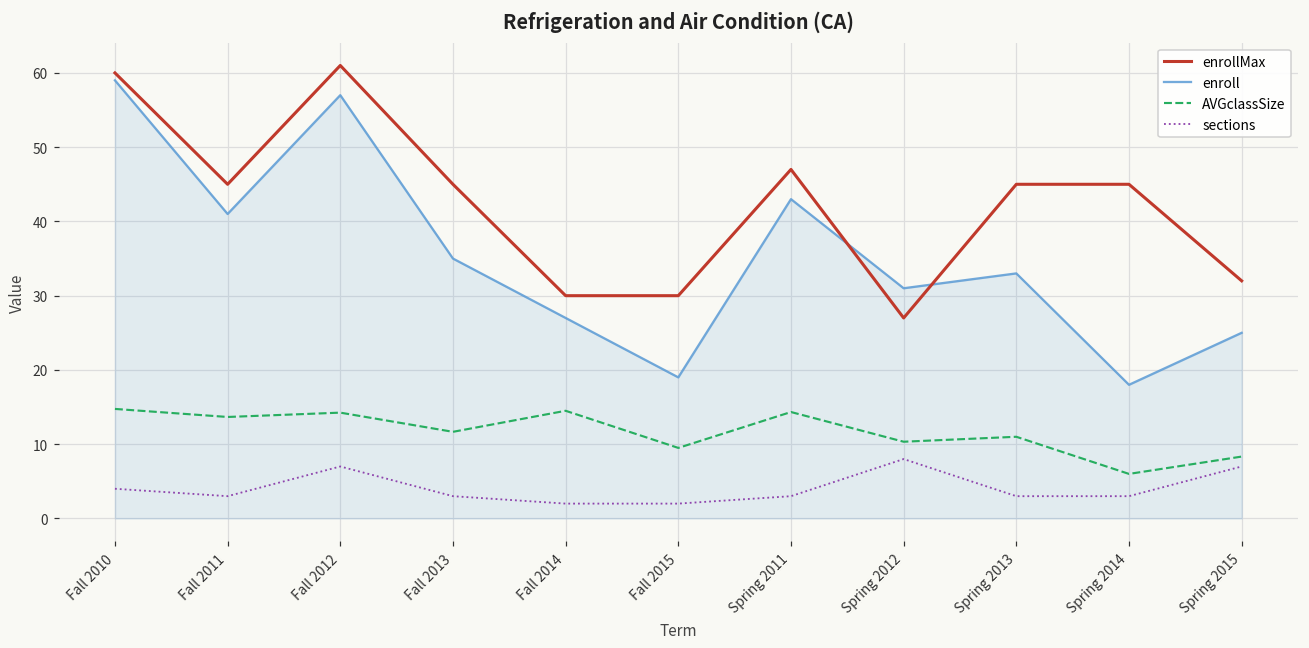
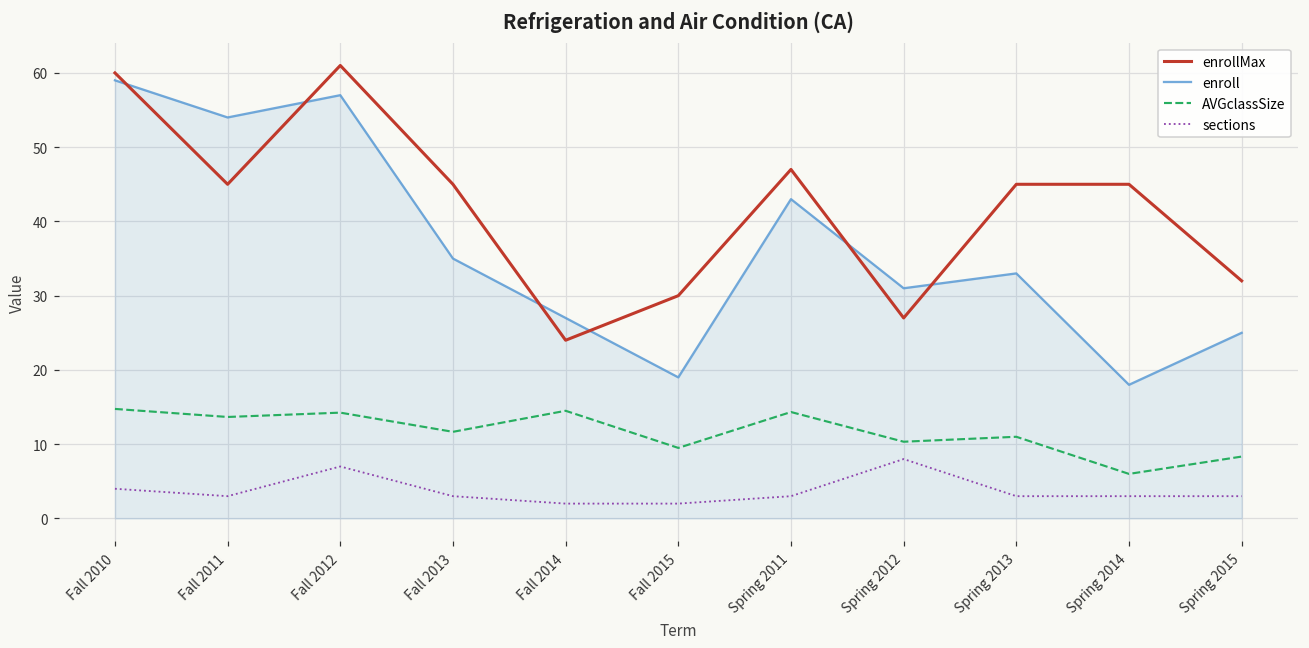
enroll, Fall 2011: 41 -> 54
enrollMax, Fall 2014: 30 -> 24
sections, Spring 2015: 7 -> 3
